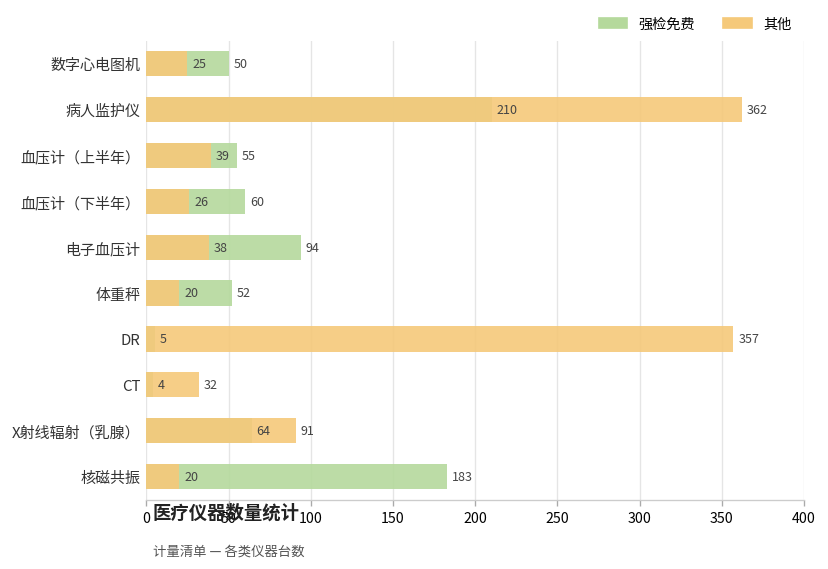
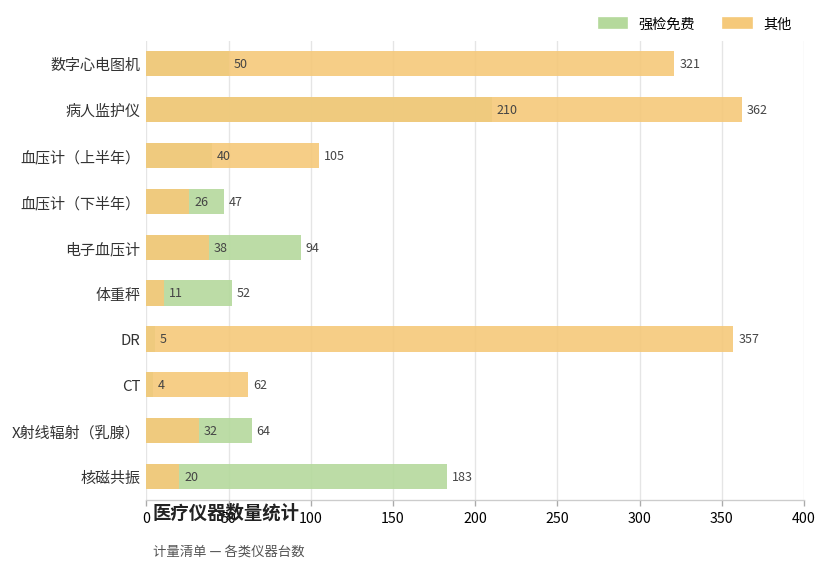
其他, 数字心电图机: 25 -> 321
强检免费, 血压计（上半年）: 55 -> 40
其他, 血压计（上半年）: 39 -> 105
强检免费, 血压计（下半年）: 60 -> 47
其他, 体重秤: 20 -> 11
其他, CT: 32 -> 62
其他, X射线辐射（乳腺）: 91 -> 32
